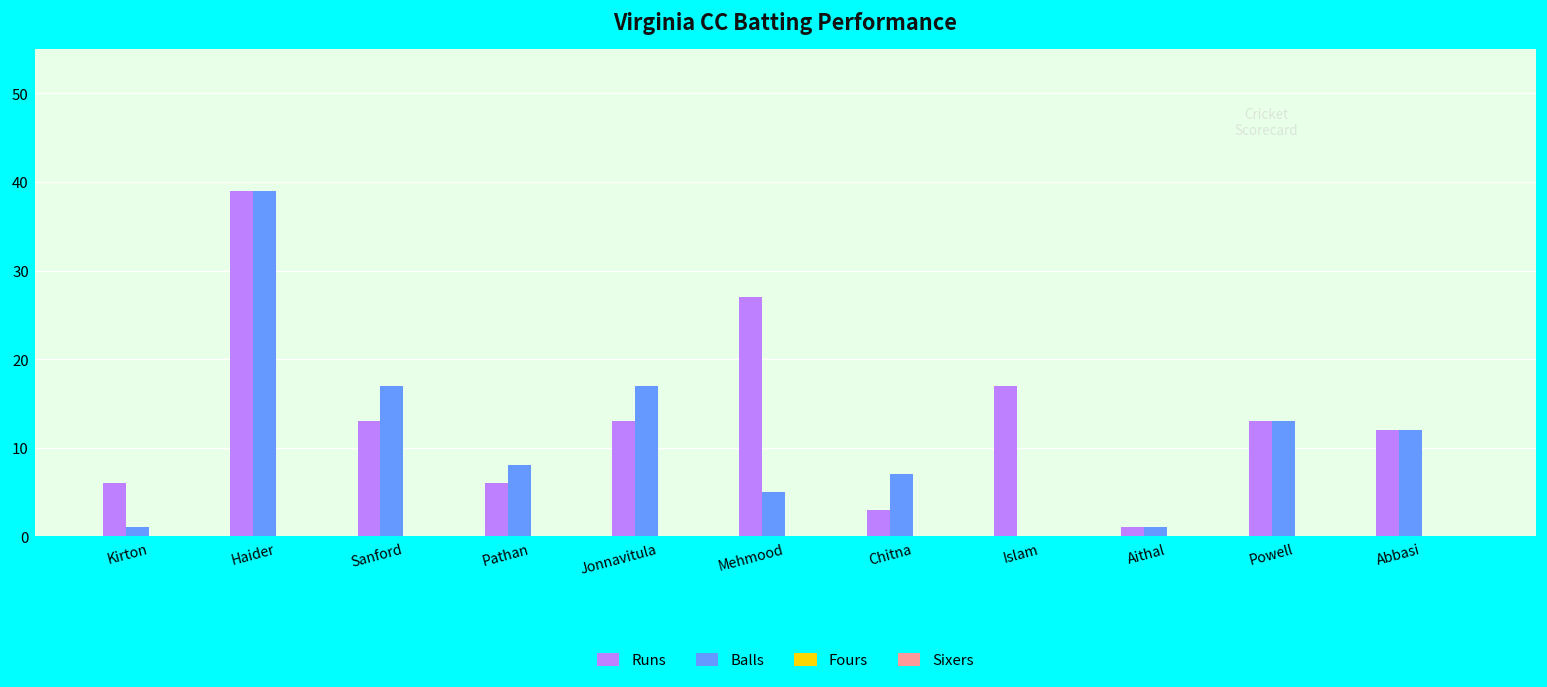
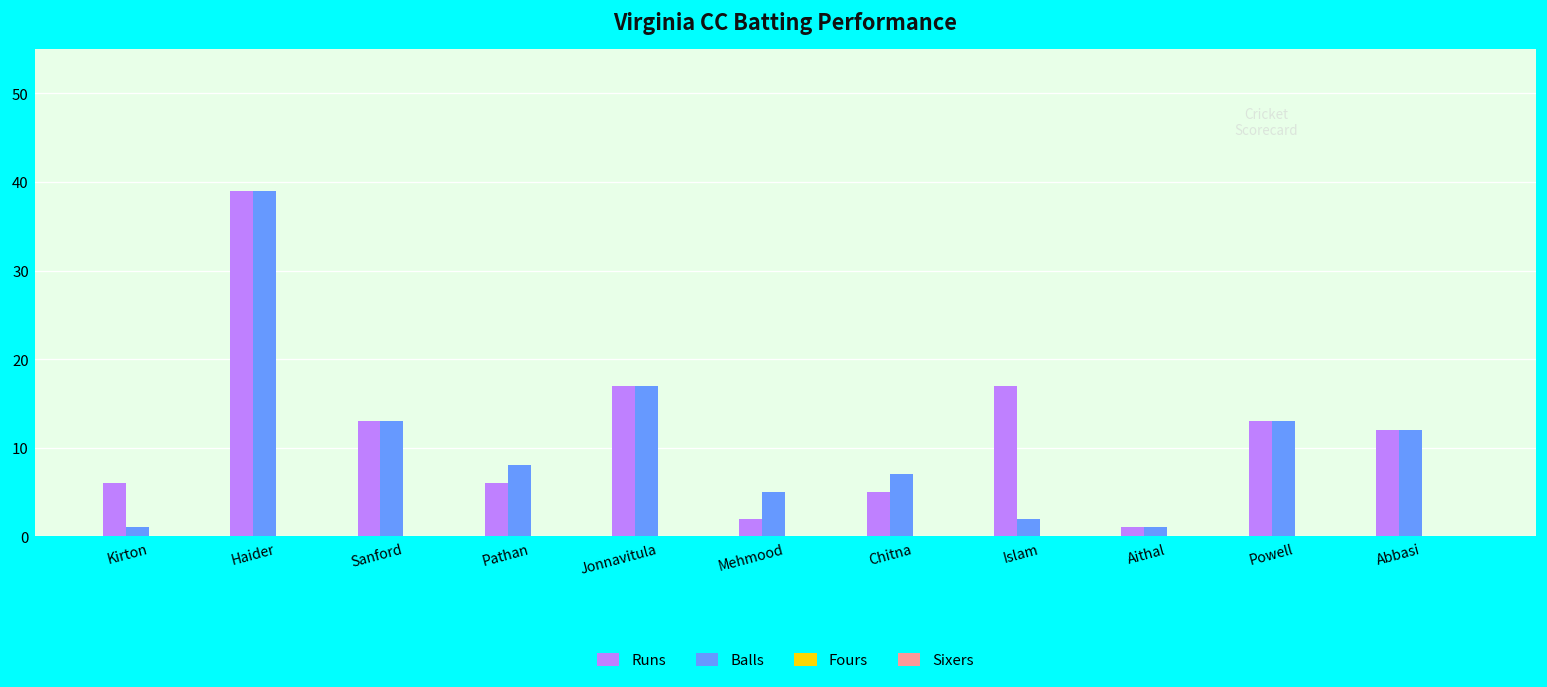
Balls, Sanford: 17 -> 13
Runs, Jonnavitula: 13 -> 17
Runs, Mehmood: 27 -> 2
Runs, Chitna: 3 -> 5
Balls, Islam: 0 -> 2
